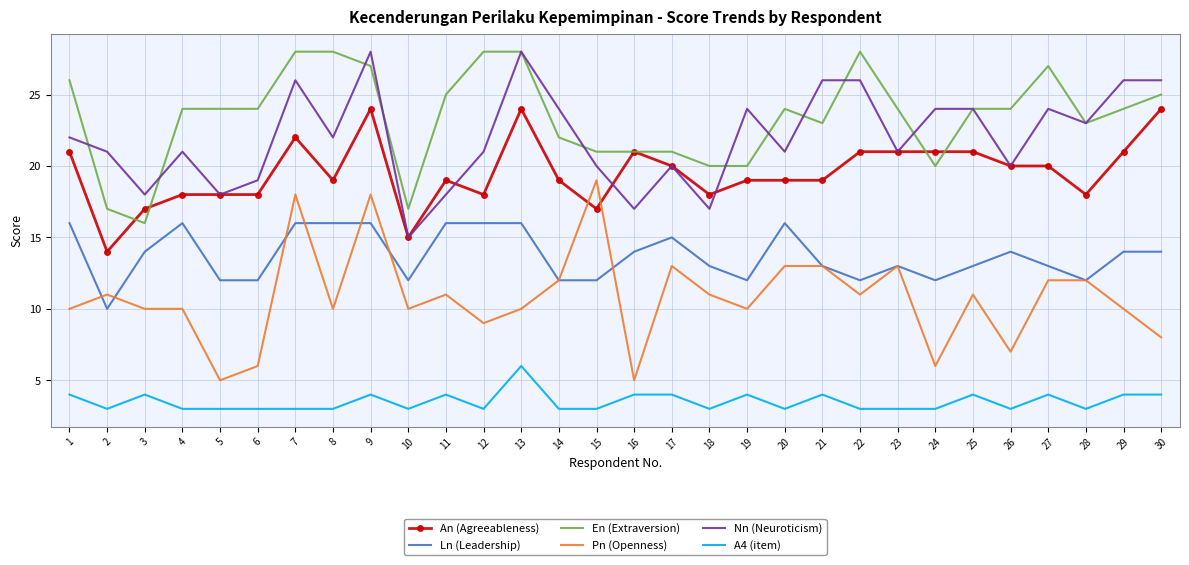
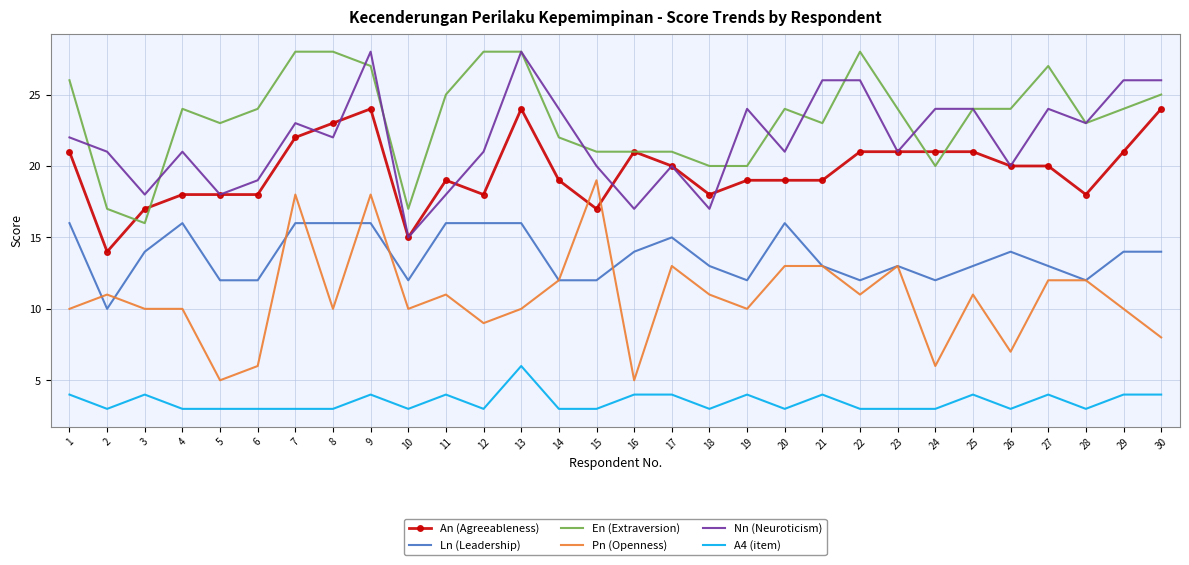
En (Extraversion), 5: 24 -> 23
Nn (Neuroticism), 7: 26 -> 23
An (Agreeableness), 8: 19 -> 23
